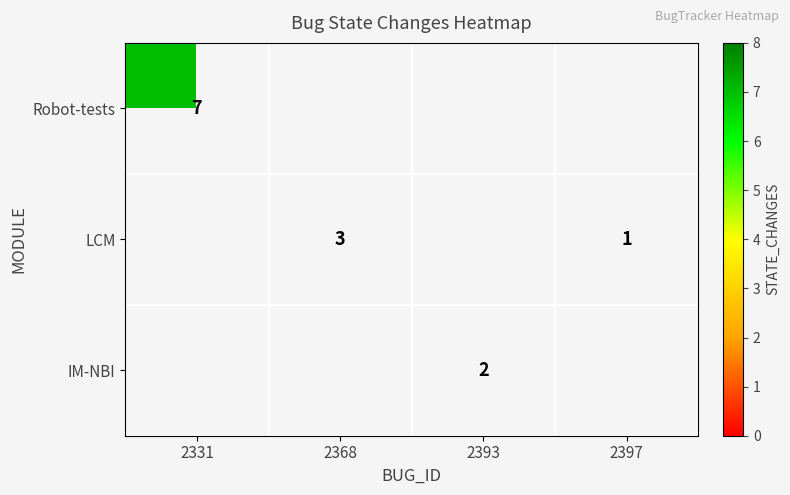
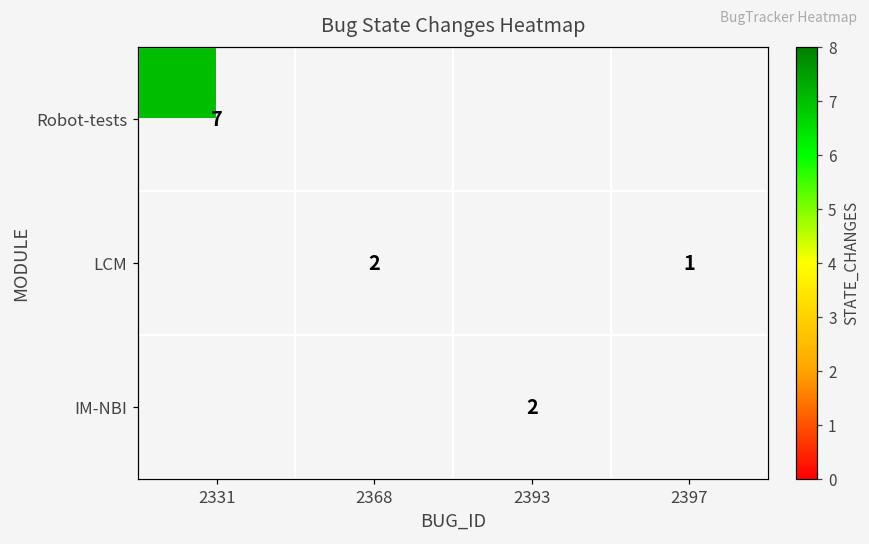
LCM, 2368: 3 -> 2
